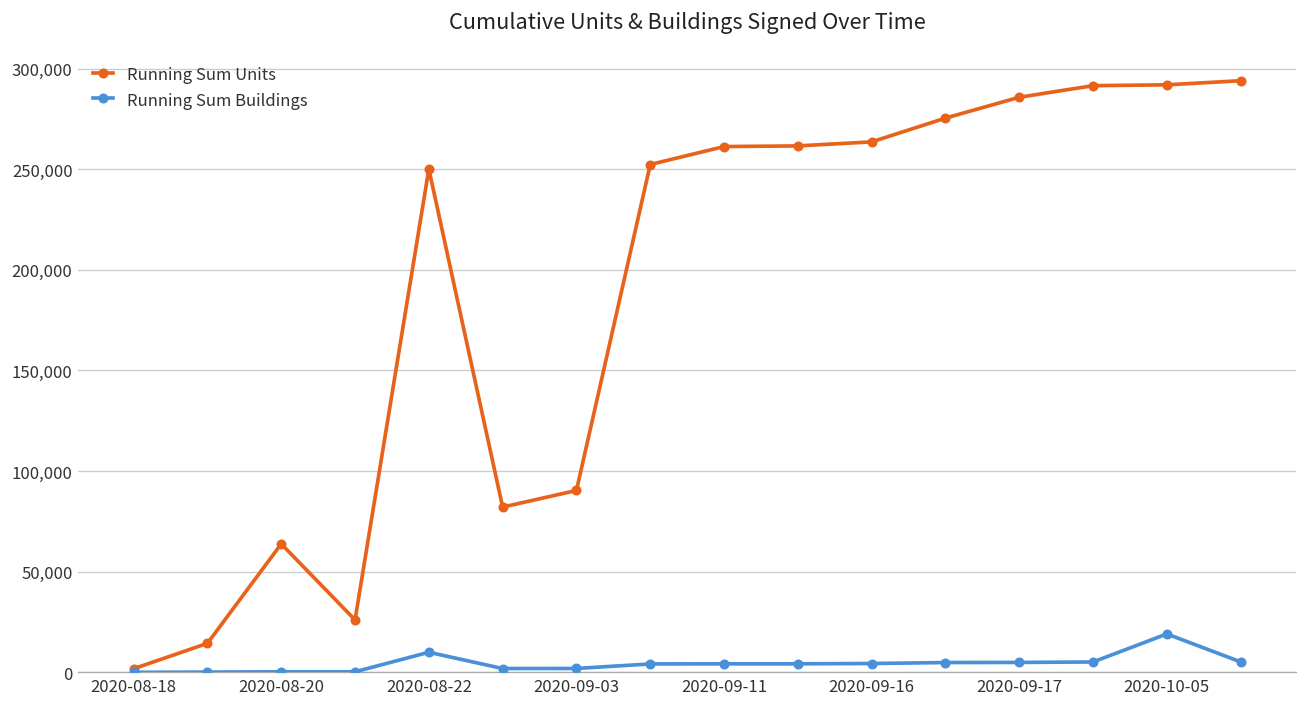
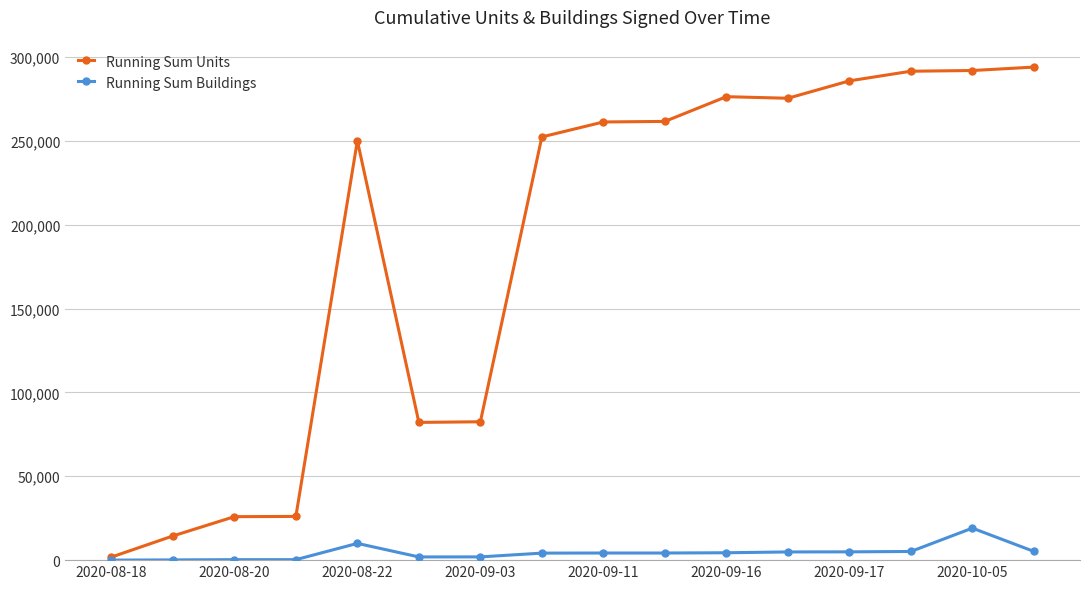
Running Sum Units, 2020-08-20: 64,000 -> 26,000
Running Sum Units, 2020-09-03: 90,000 -> 82,000
Running Sum Units, 2020-09-16: 264,000 -> 276,000
